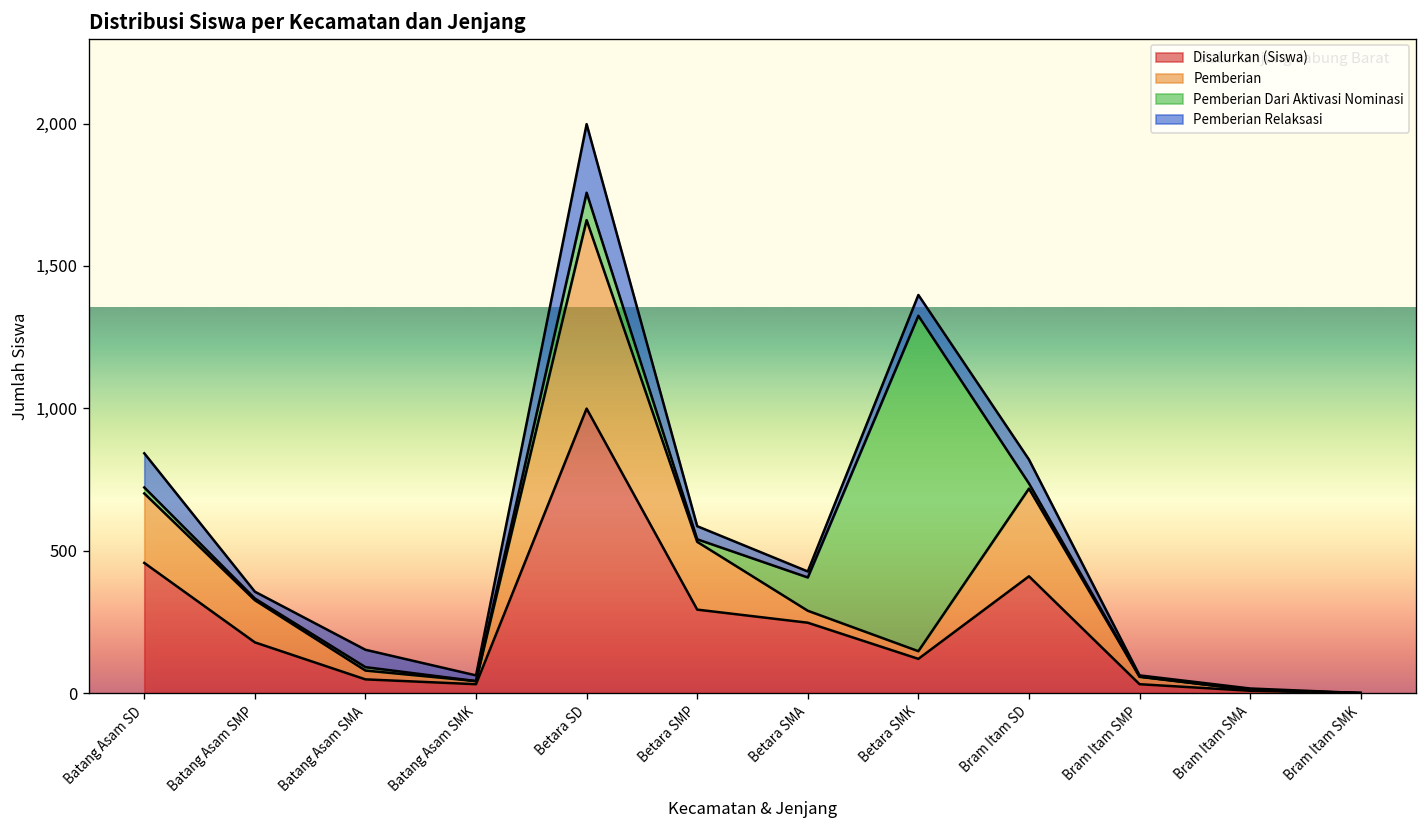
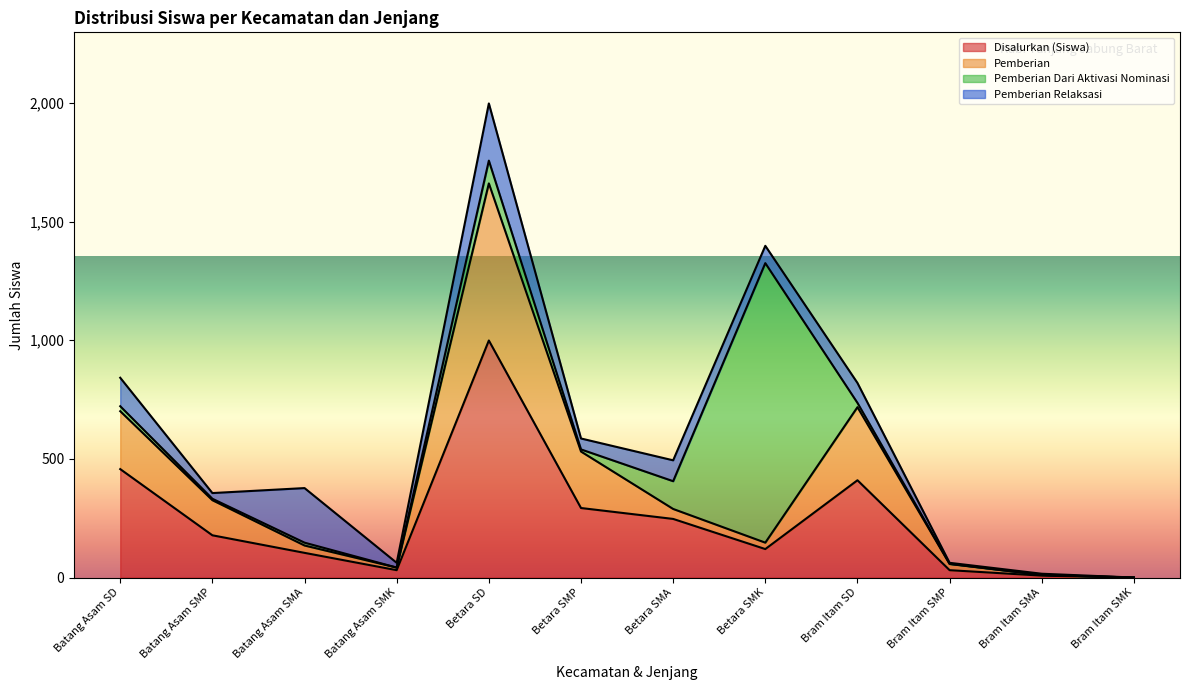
Disalurkan (Siswa), Batang Asam SMA: 50 -> 100
Pemberian Relaksasi, Batang Asam SMA: 60 -> 230
Pemberian Relaksasi, Betara SMA: 20 -> 90
